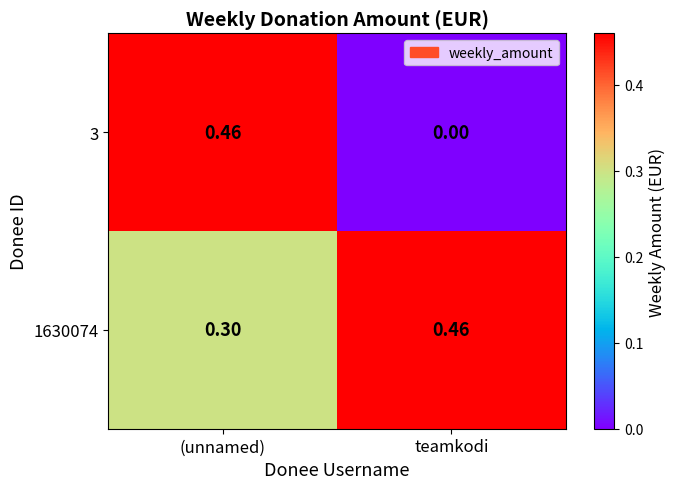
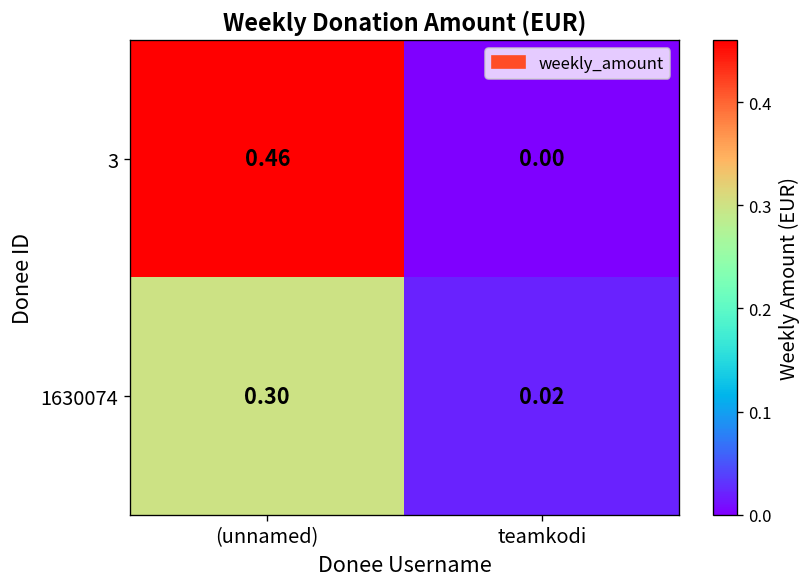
1630074, teamkodi: 0.46 -> 0.02
